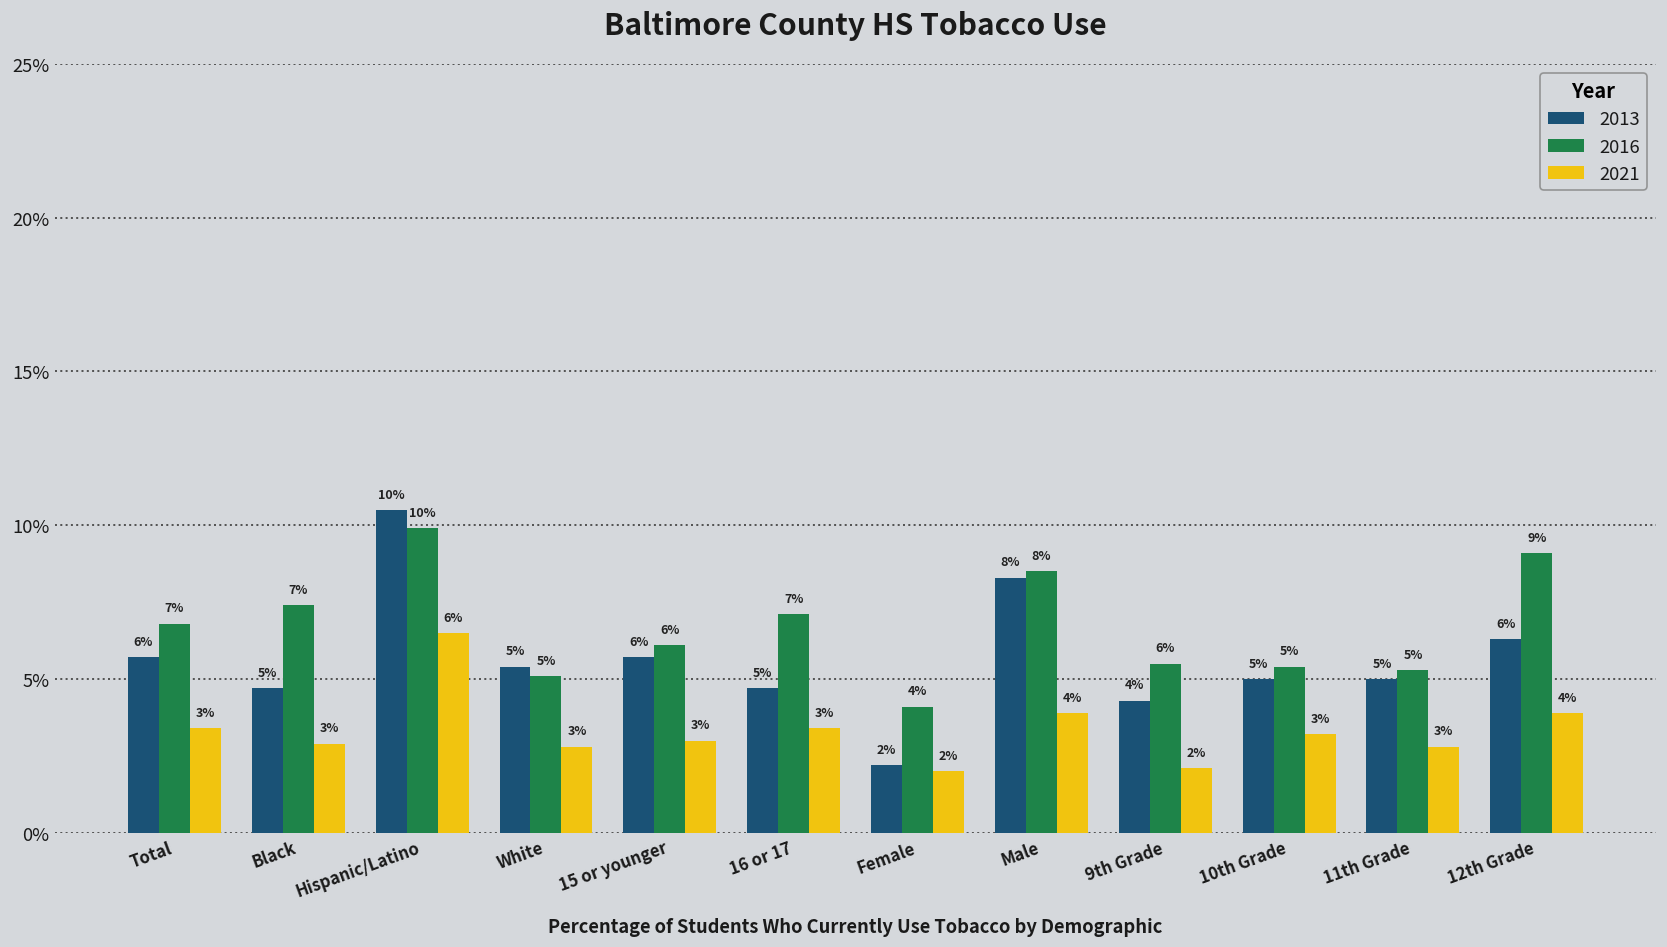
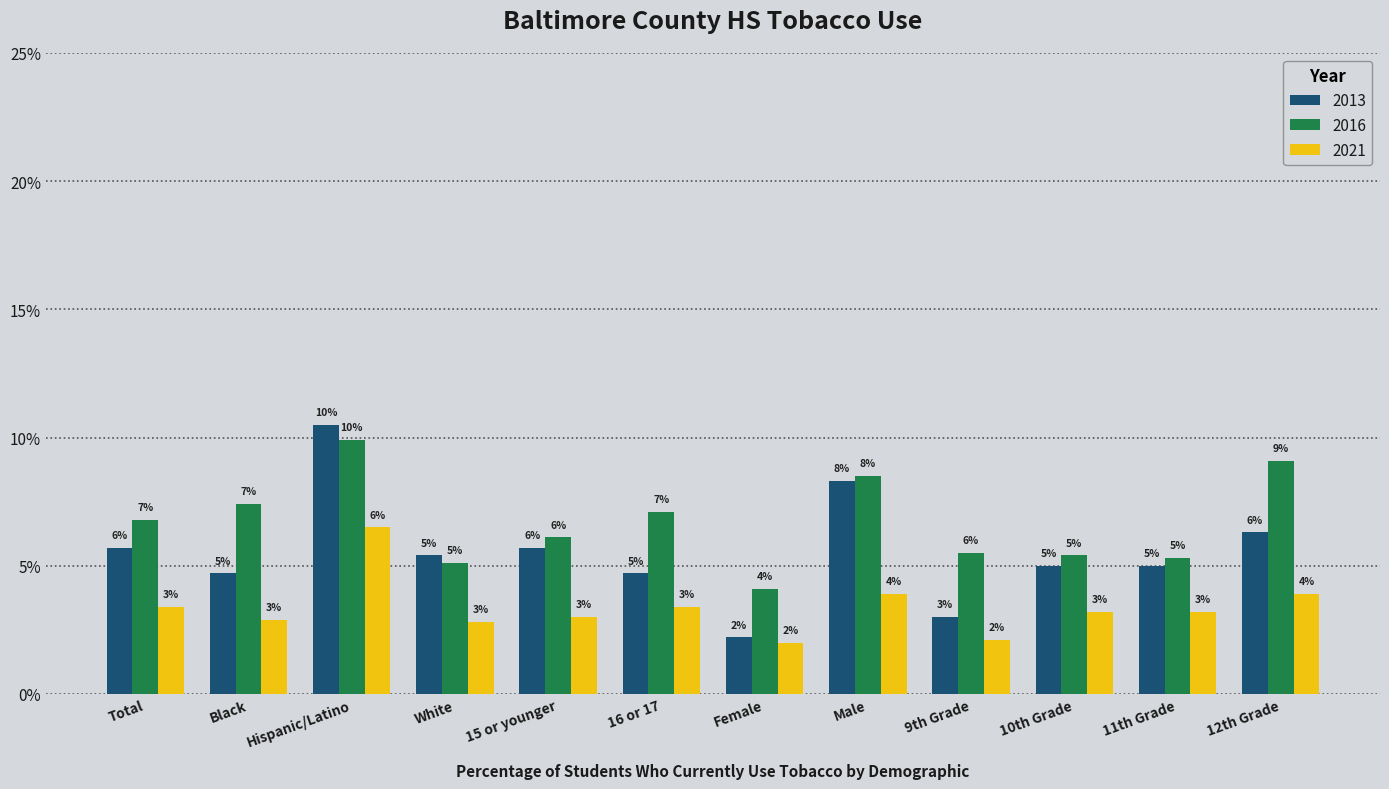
2013, 9th Grade: 4% -> 3%
2021, 11th Grade: 2.8% -> 3.2%
